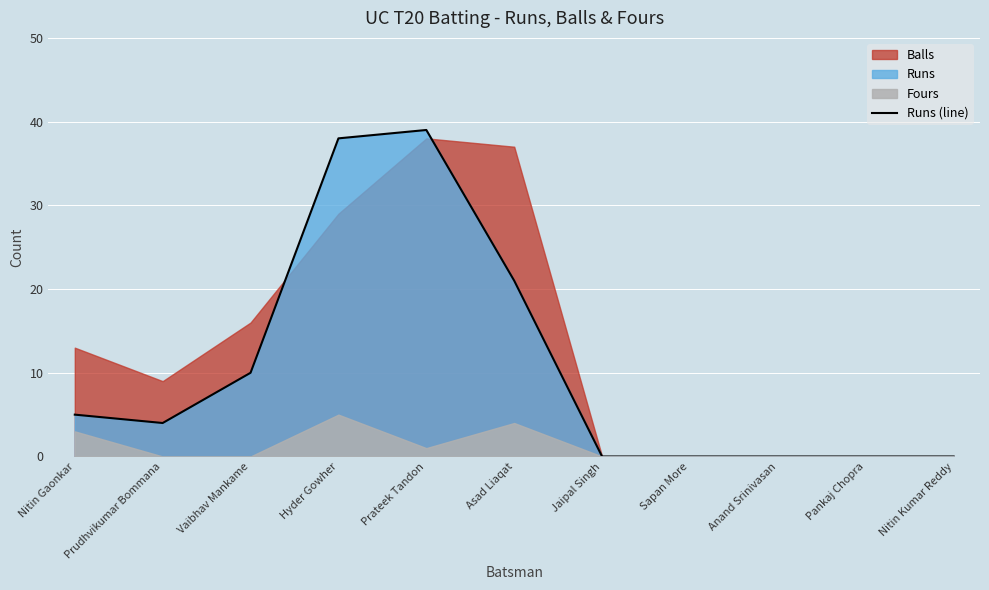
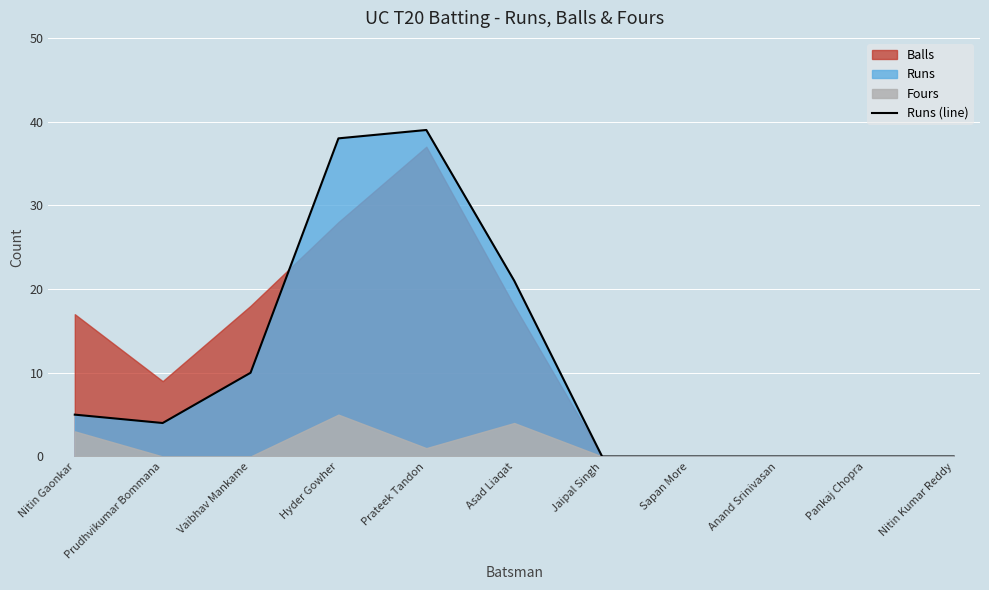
Balls, Nitin Gaonkar: 13 -> 17
Balls, Vaibhav Mankame: 16 -> 18
Balls, Hyder Gowher: 29 -> 28
Balls, Prateek Tandon: 38 -> 37
Balls, Asad Liaqat: 37 -> 18
